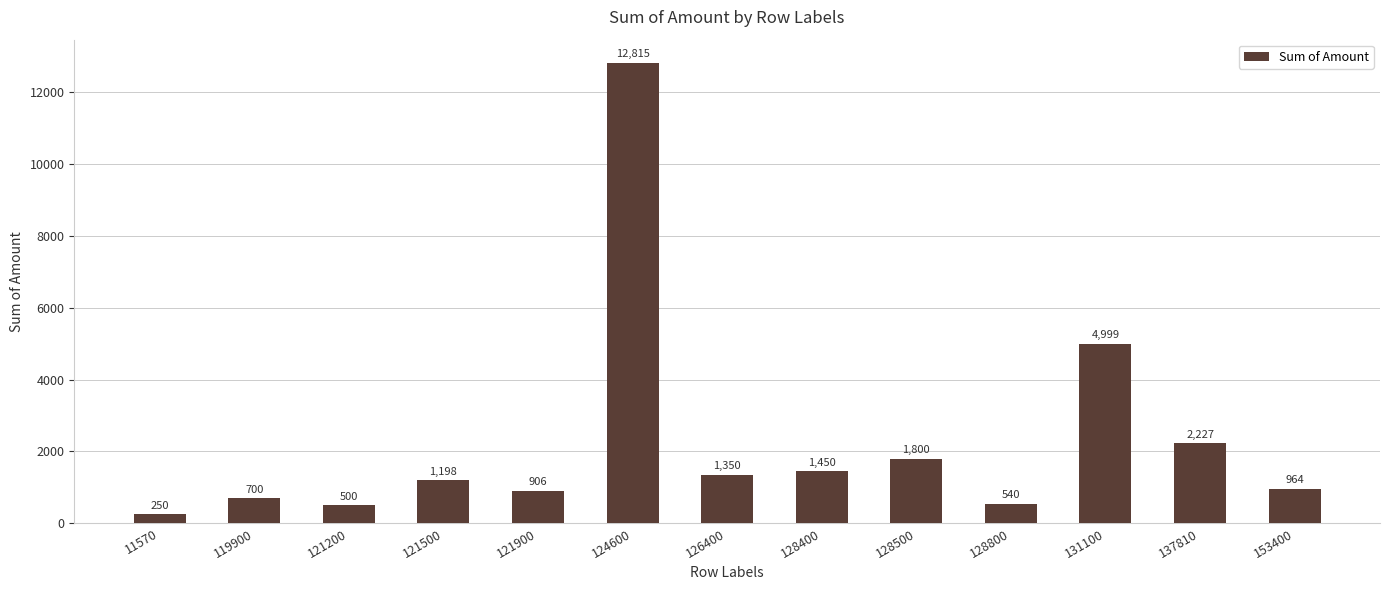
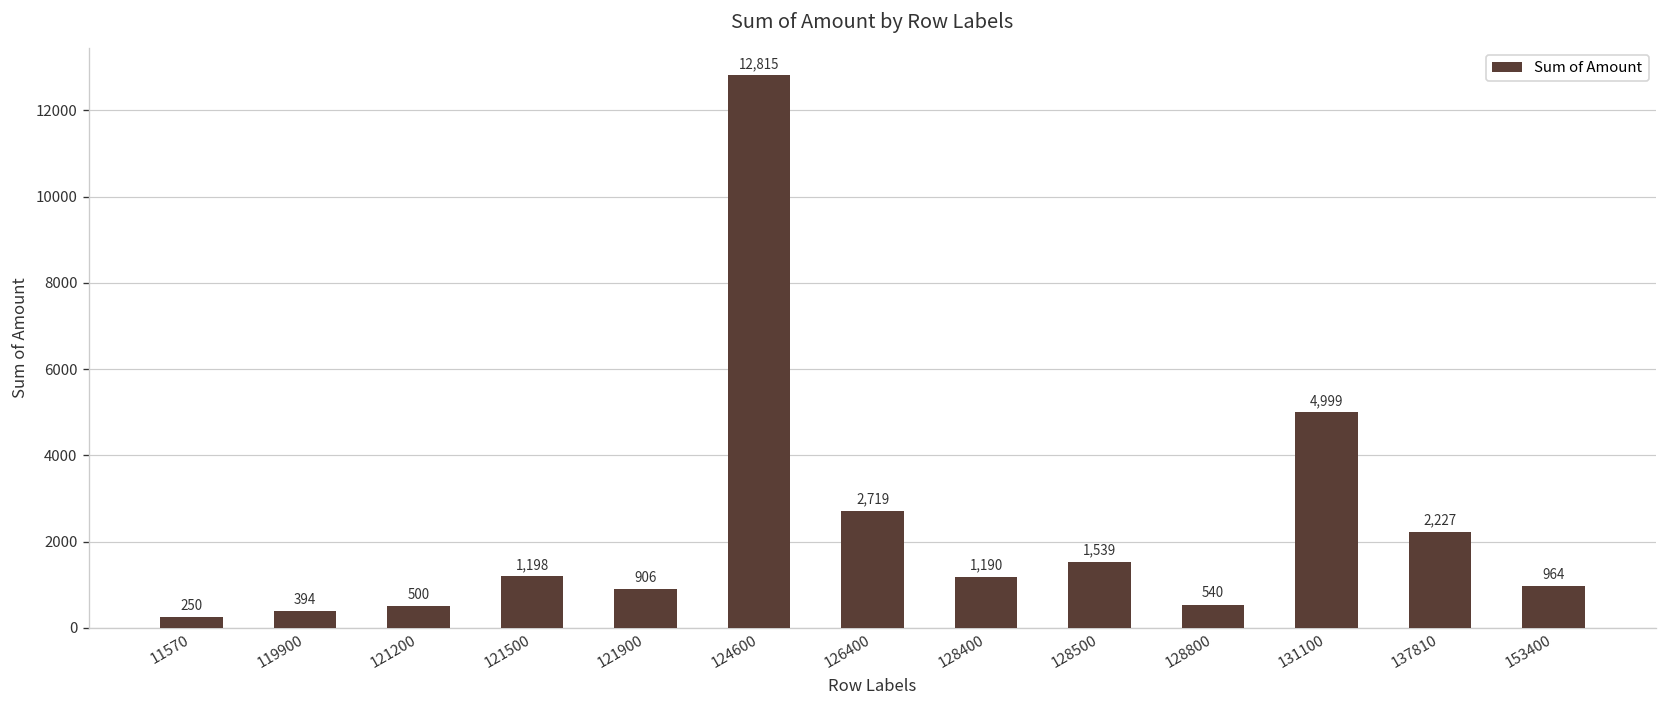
119900: 700 -> 394
126400: 1,350 -> 2,719
128400: 1,450 -> 1,190
128500: 1,800 -> 1,539
